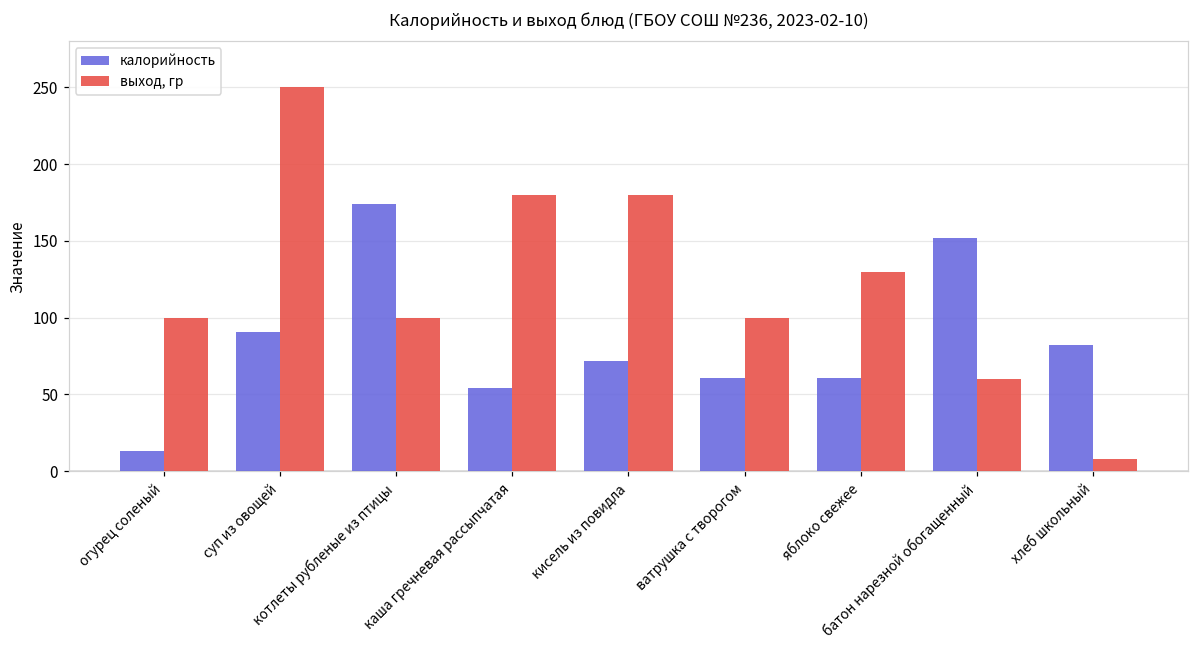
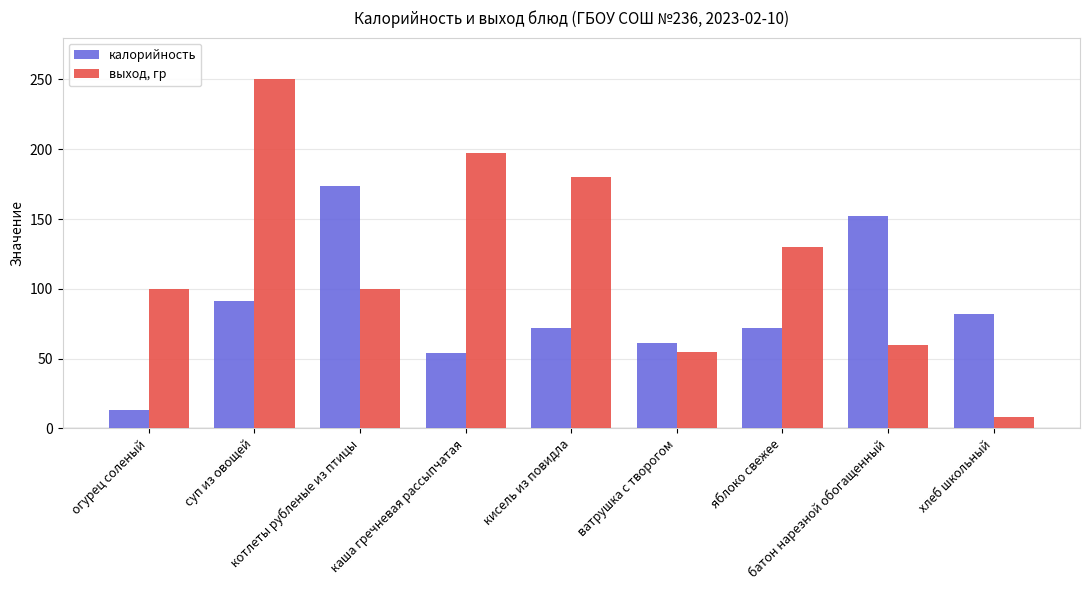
выход, гр, каша гречневая рассыпчатая: 180 -> 197
выход, гр, ватрушка с творогом: 100 -> 55
калорийность, яблоко свежее: 61 -> 72
